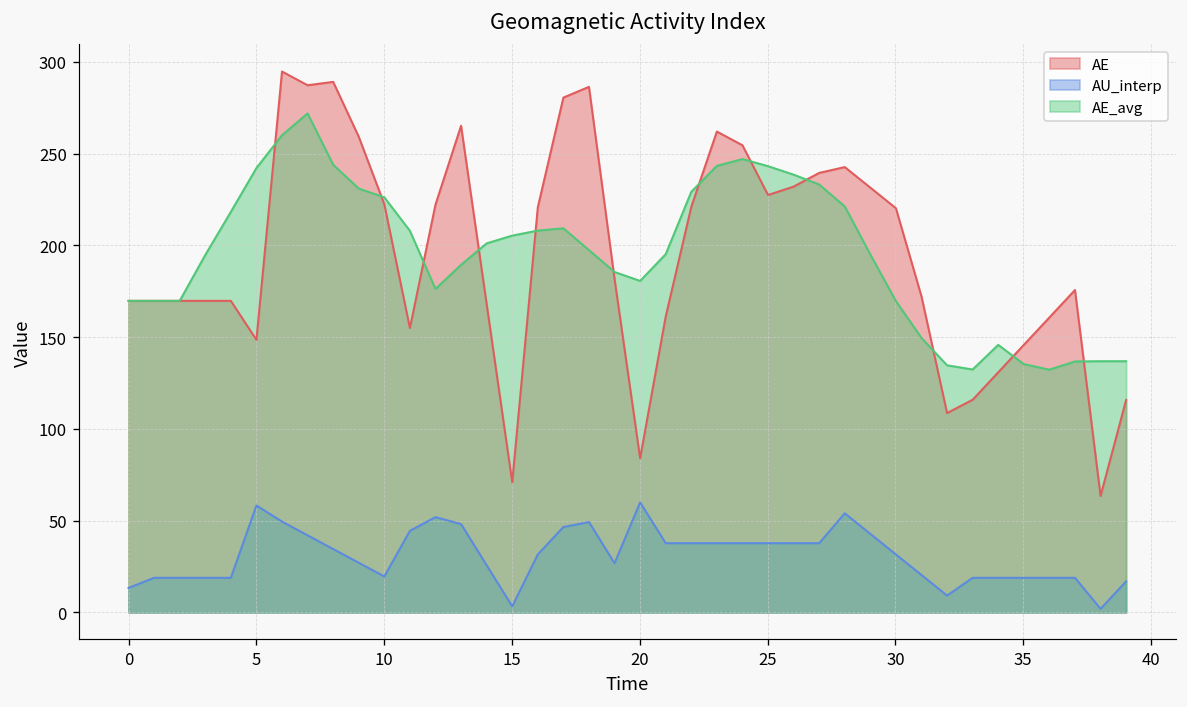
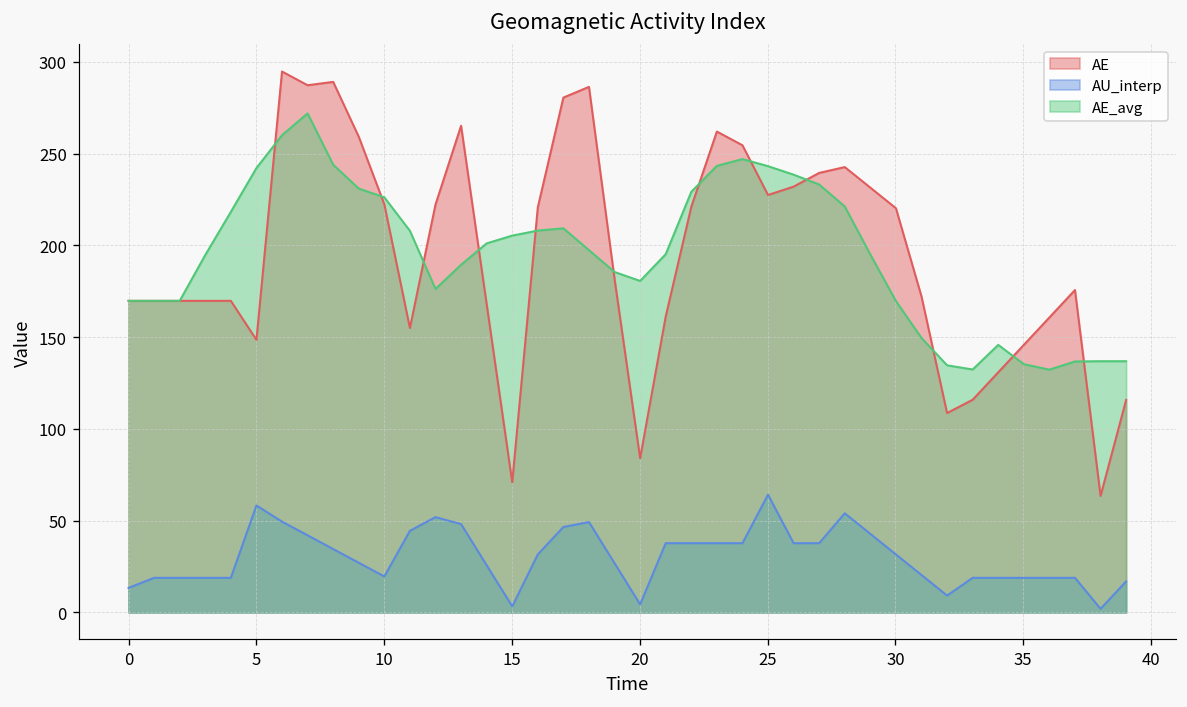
AU_interp, 20: 60 -> 4
AU_interp, 25: 38 -> 64
